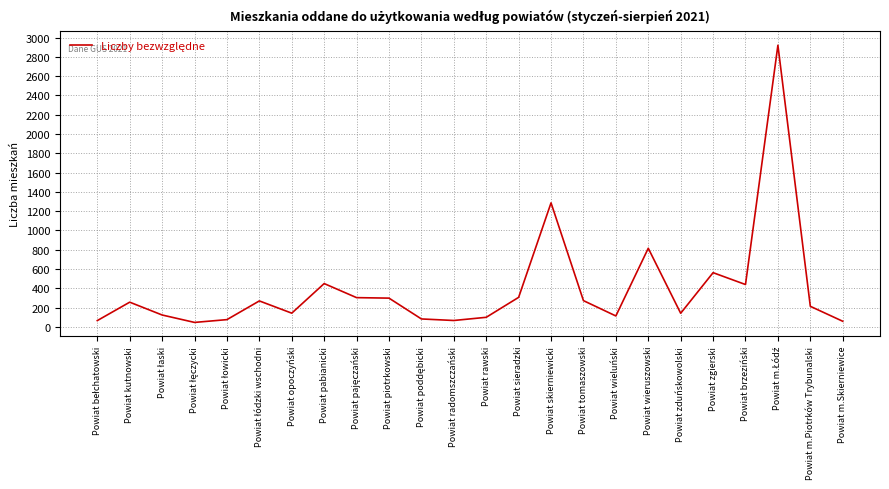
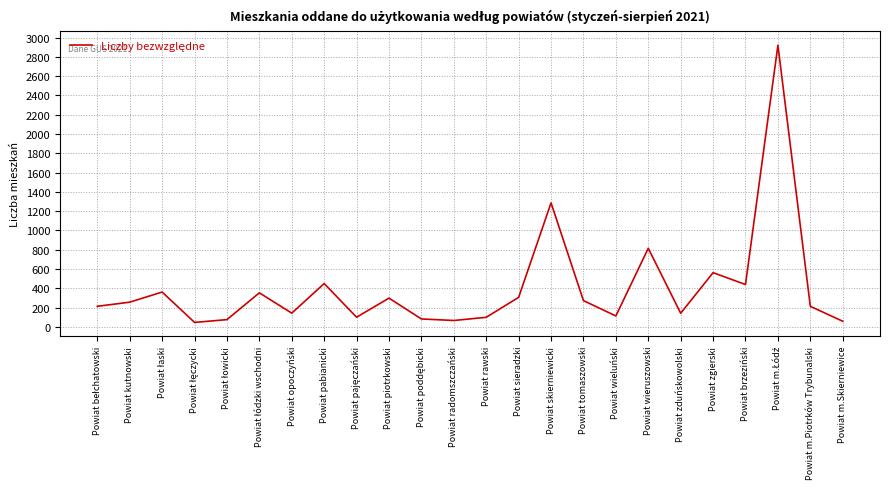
Powiat bełchatowski: 100 -> 200
Powiat łaski: 100 -> 400
Powiat łódzki wschodni: 300 -> 400
Powiat pajęczański: 300 -> 100
